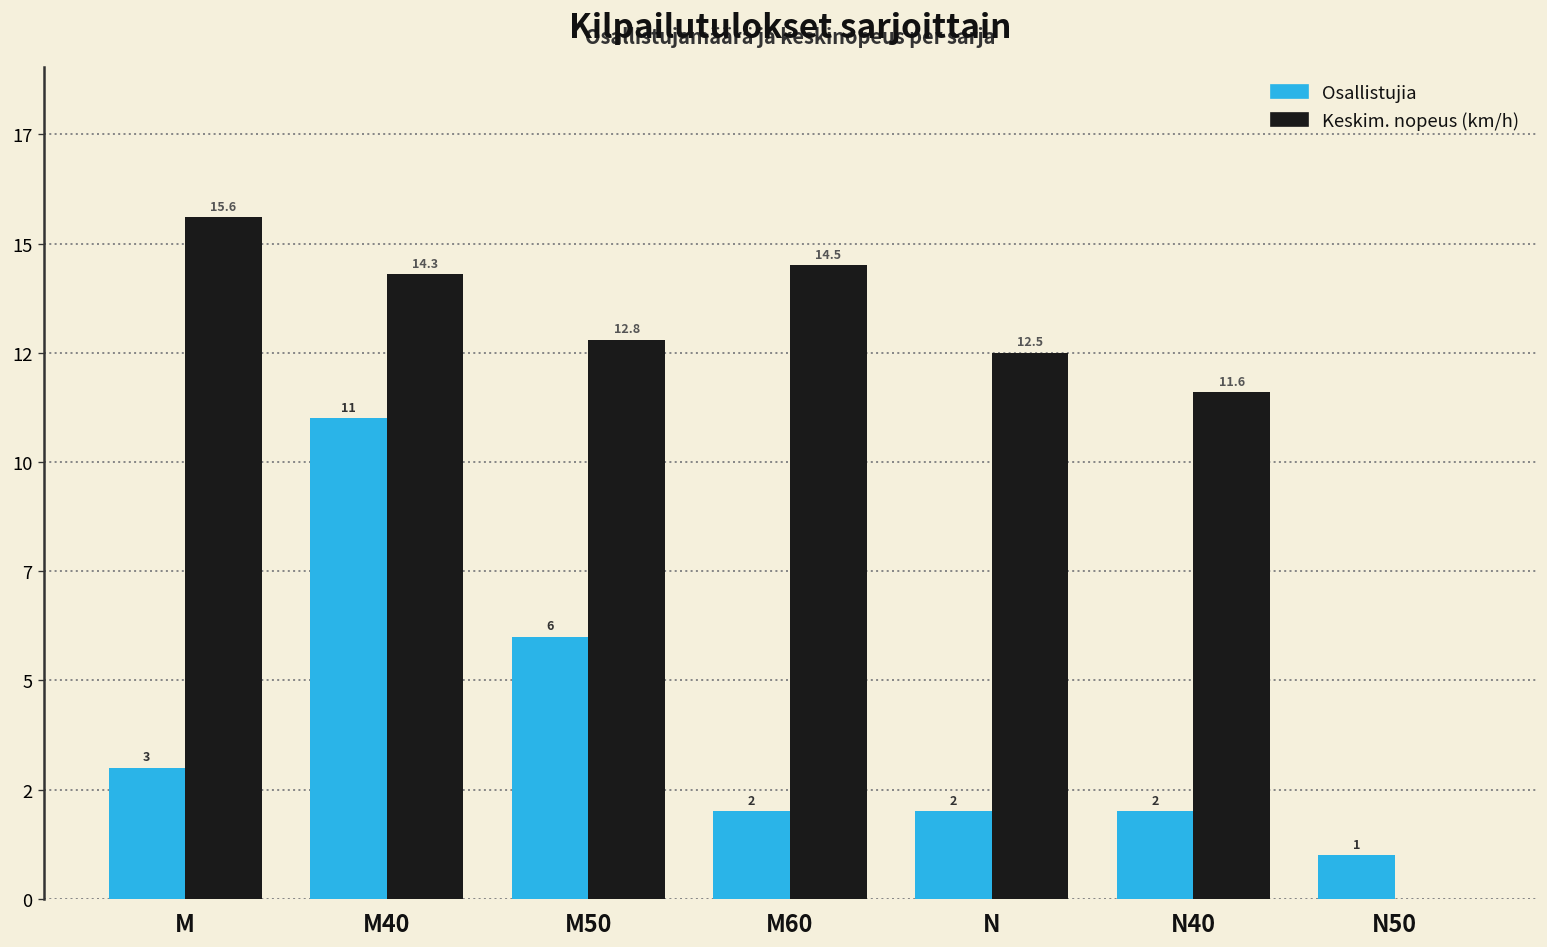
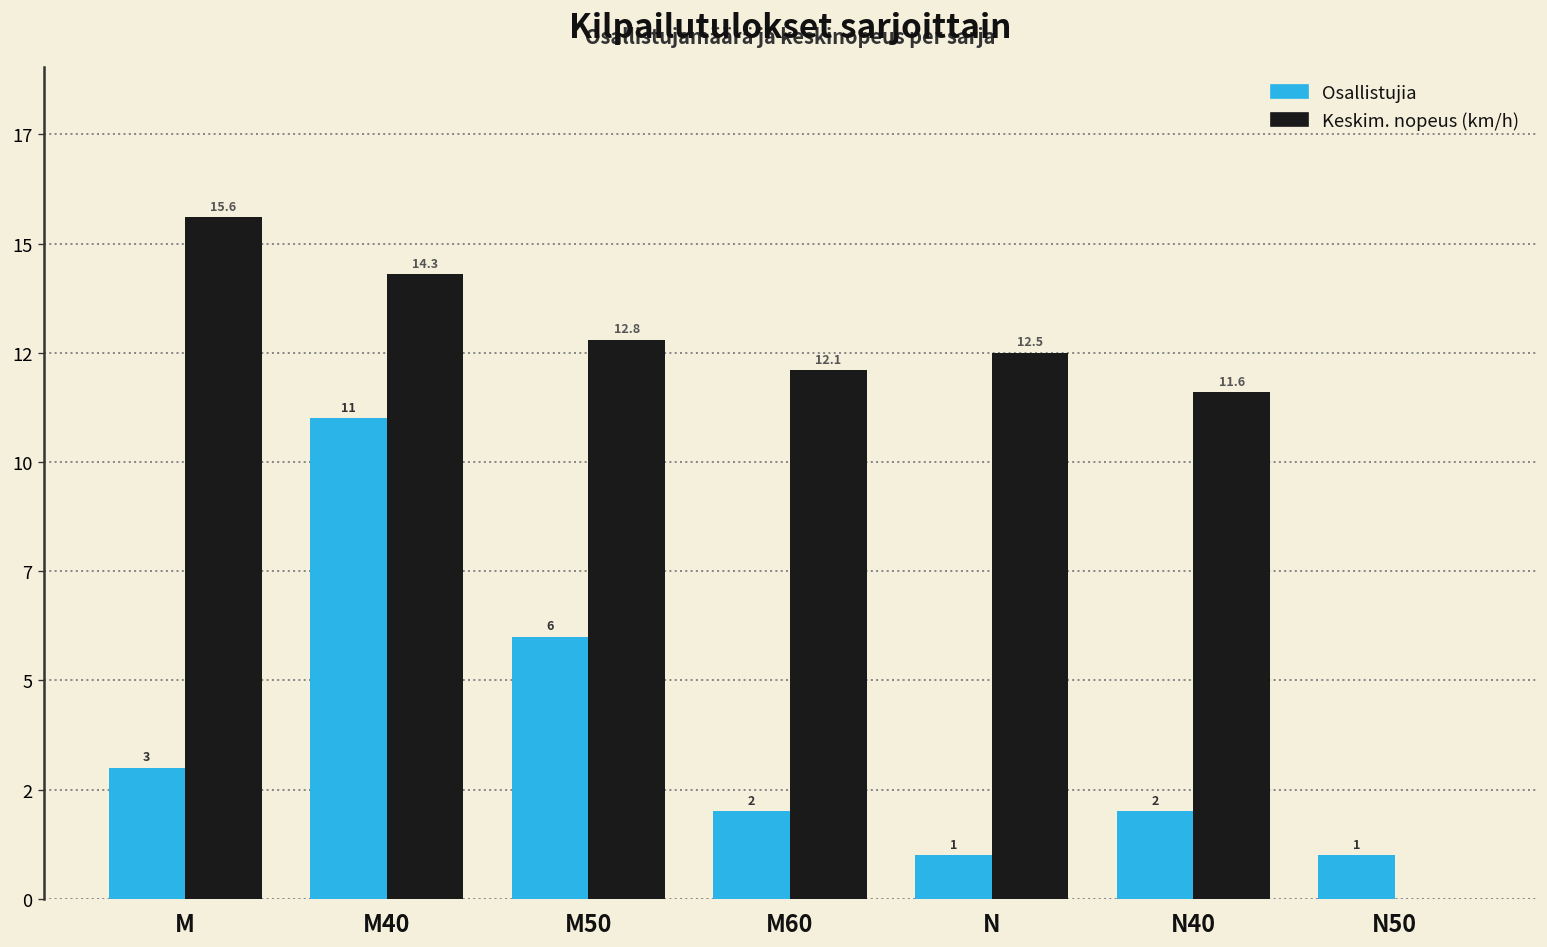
Keskim. nopeus (km/h), M60: 14.5 -> 12.1
Osallistujia, N: 2 -> 1
